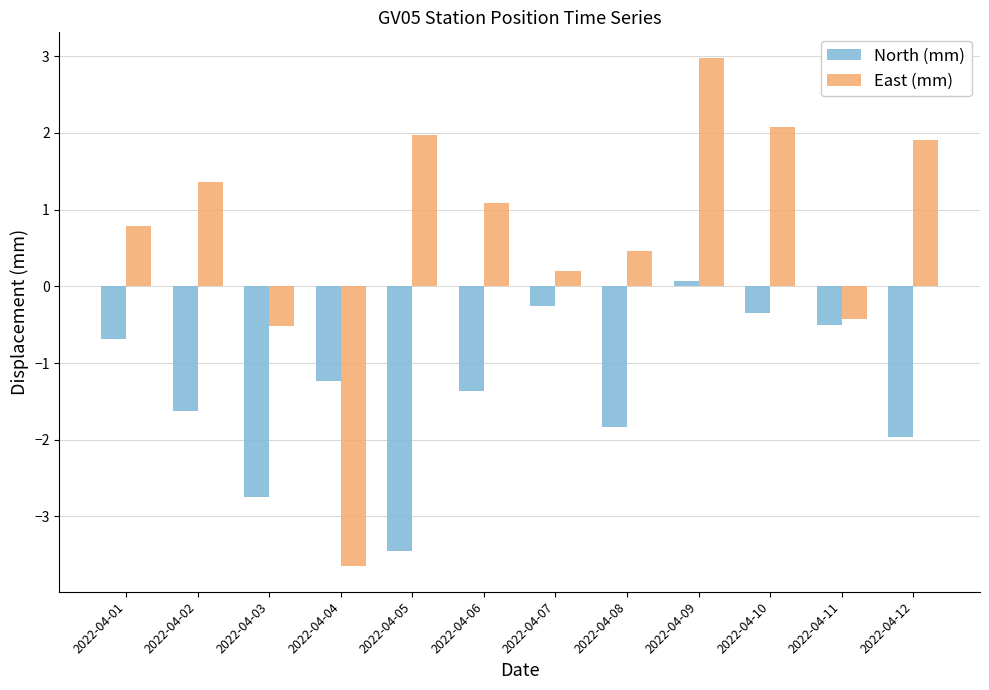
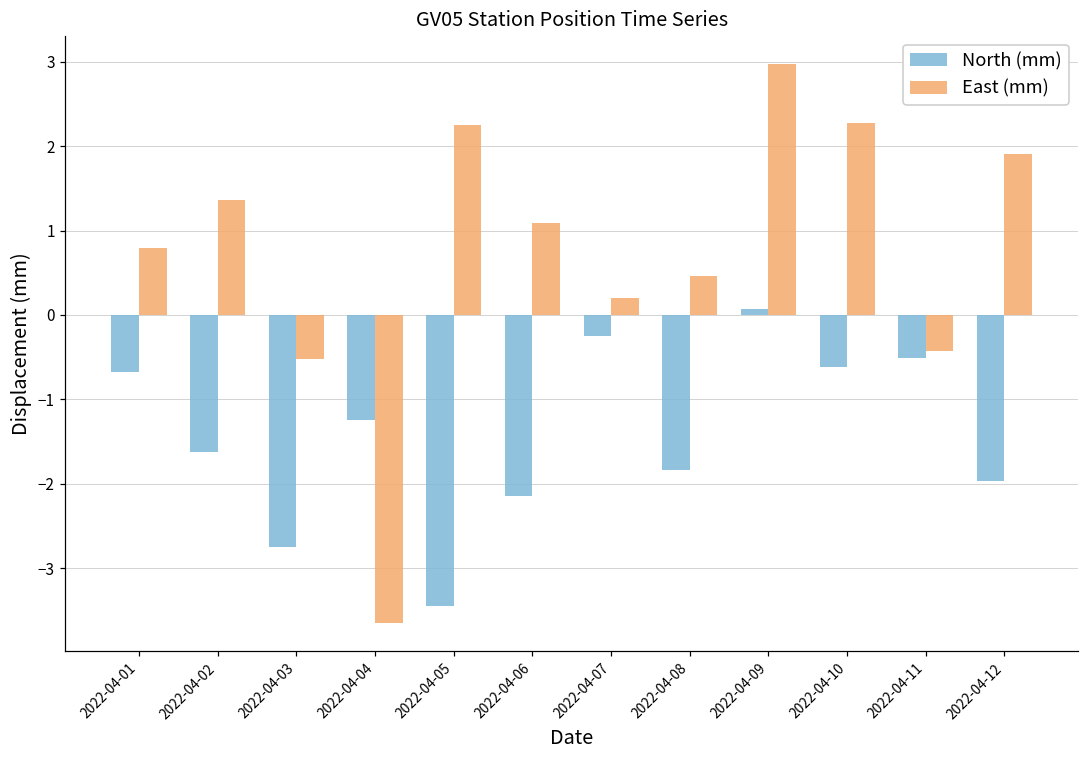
East (mm), 2022-04-05: 2.0 -> 2.3
North (mm), 2022-04-06: -1.4 -> -2.1
North (mm), 2022-04-10: -0.4 -> -0.6
East (mm), 2022-04-10: 2.1 -> 2.3
